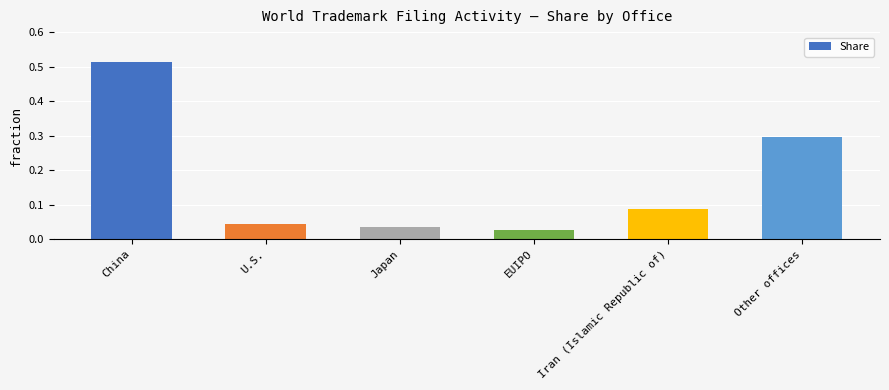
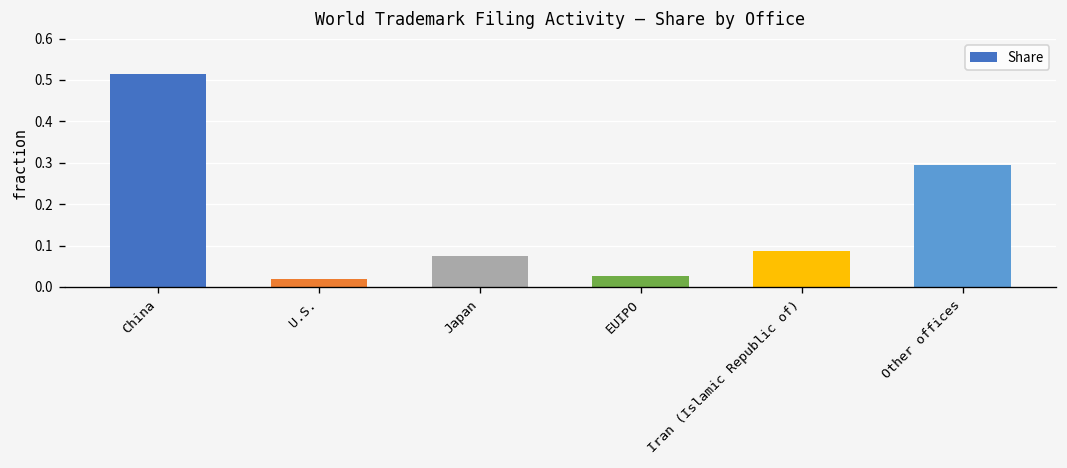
U.S.: 0.05 -> 0.02
Japan: 0.04 -> 0.07
